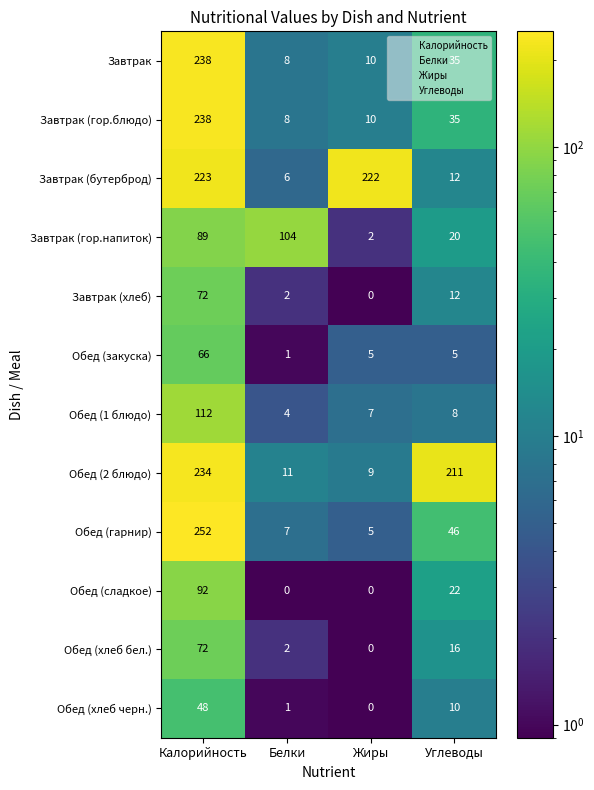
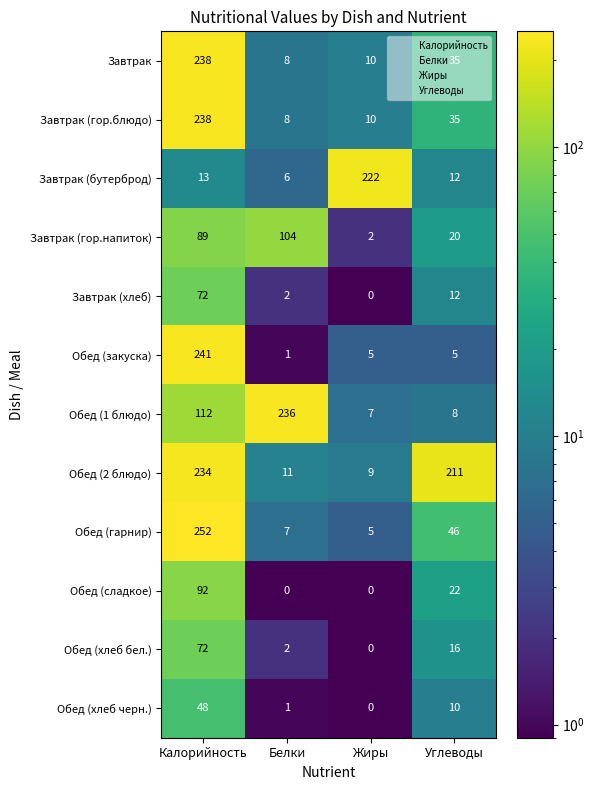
Завтрак (бутерброд), Калорийность: 223 -> 13
Обед (закуска), Калорийность: 66 -> 241
Обед (1 блюдо), Белки: 4 -> 236
